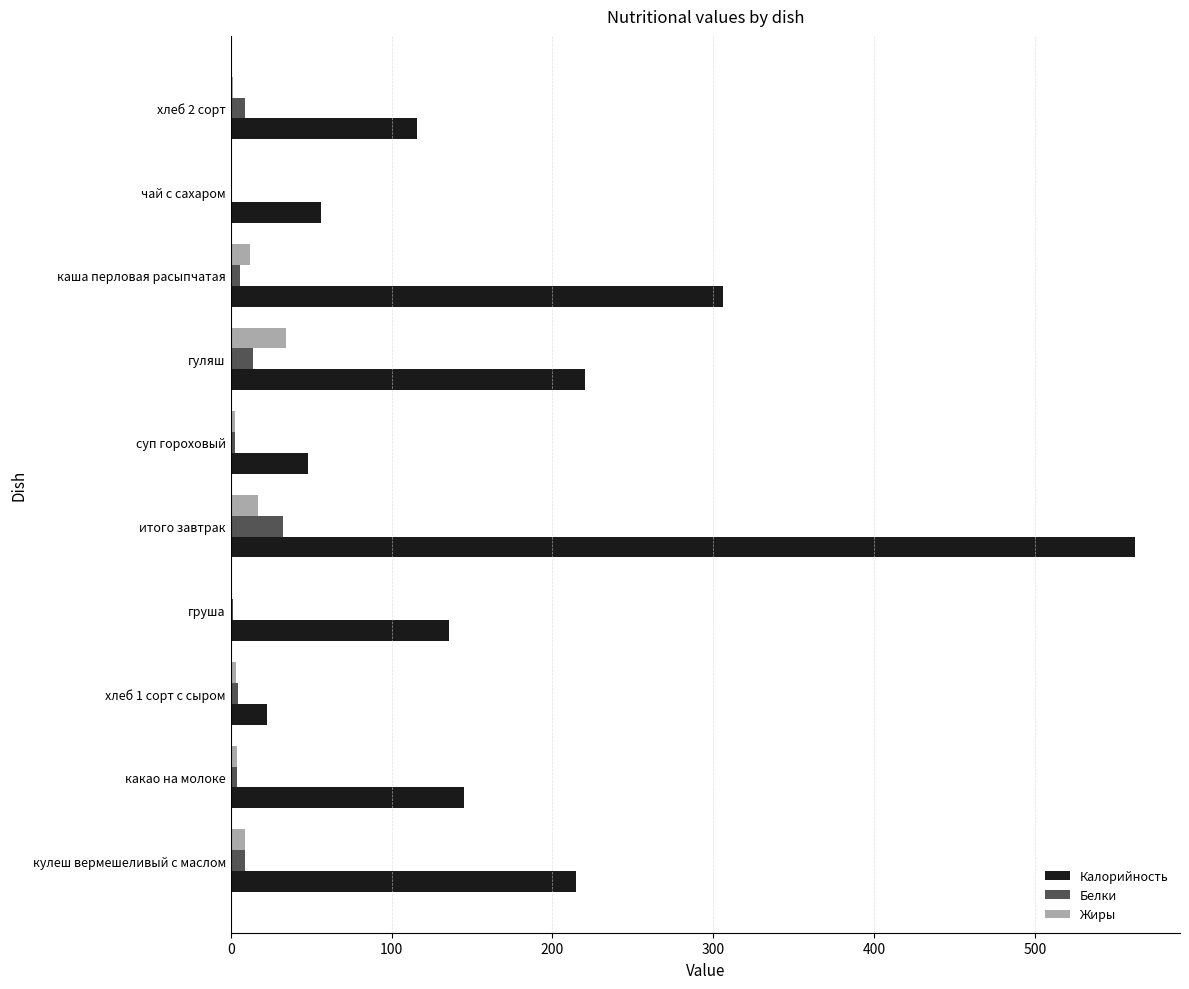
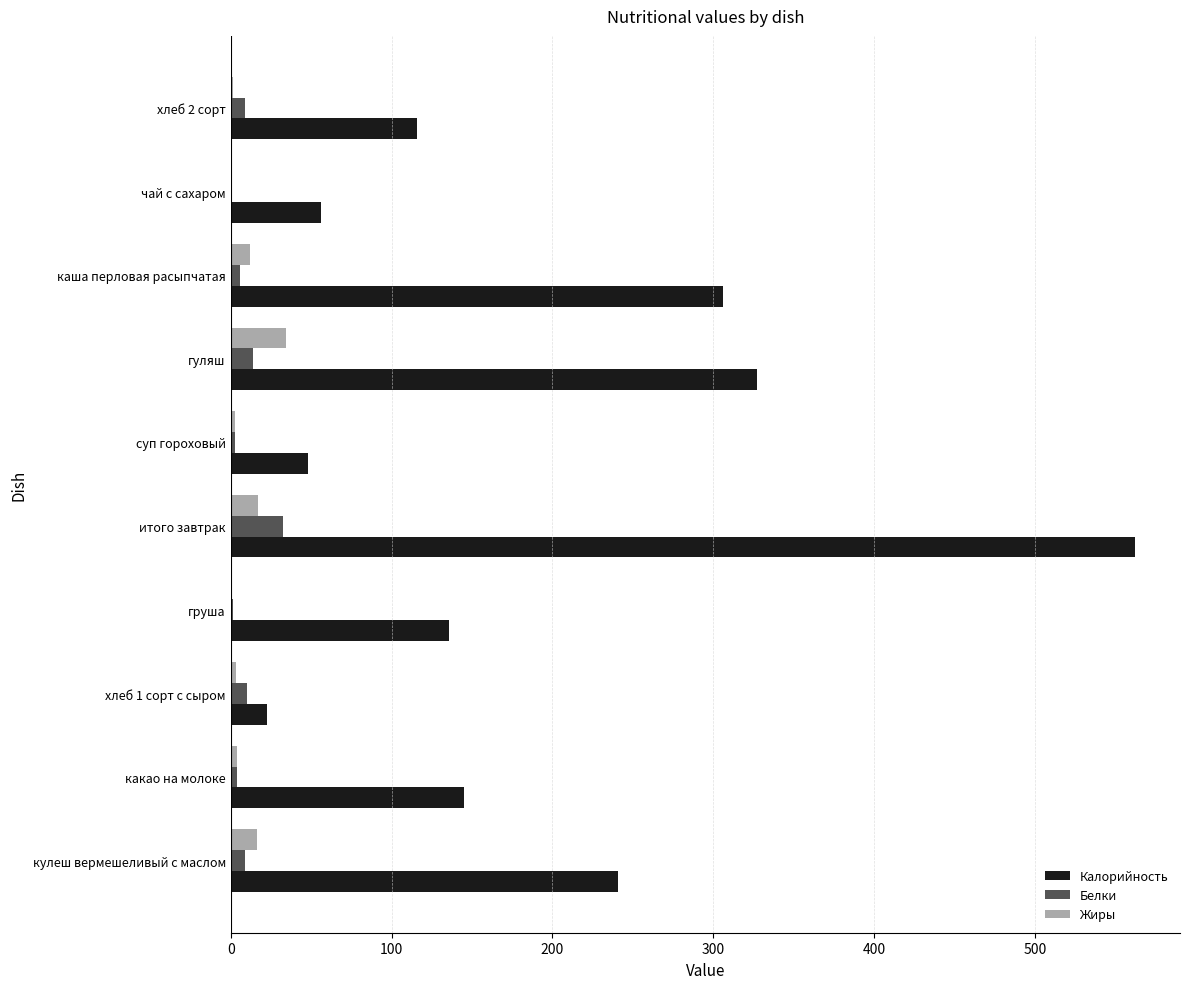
Калорийность, гуляш: 220 -> 327
Белки, хлеб 1 сорт с сыром: 5 -> 10
Жиры, кулеш вермешеливый с маслом: 9 -> 16
Калорийность, кулеш вермешеливый с маслом: 215 -> 241
